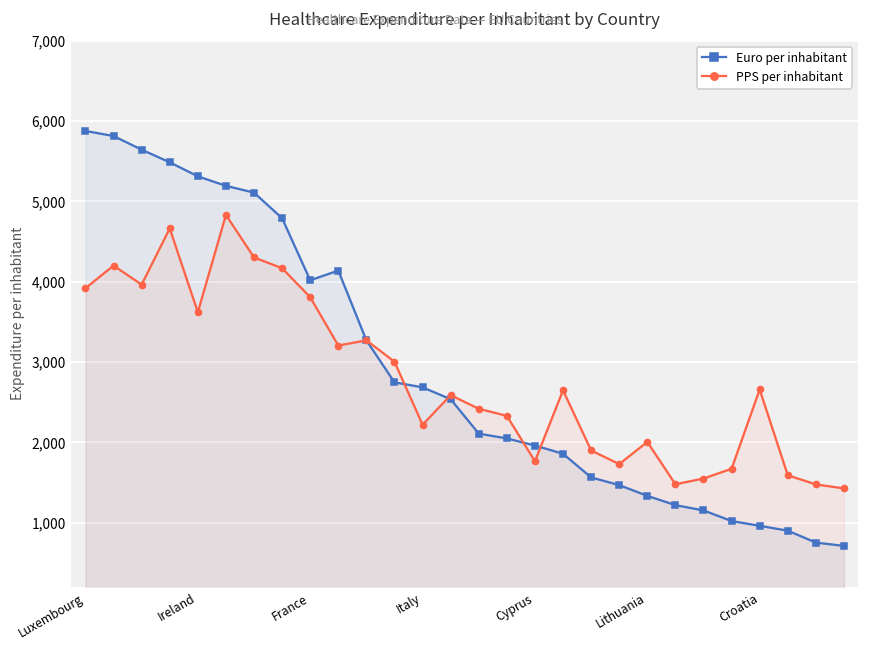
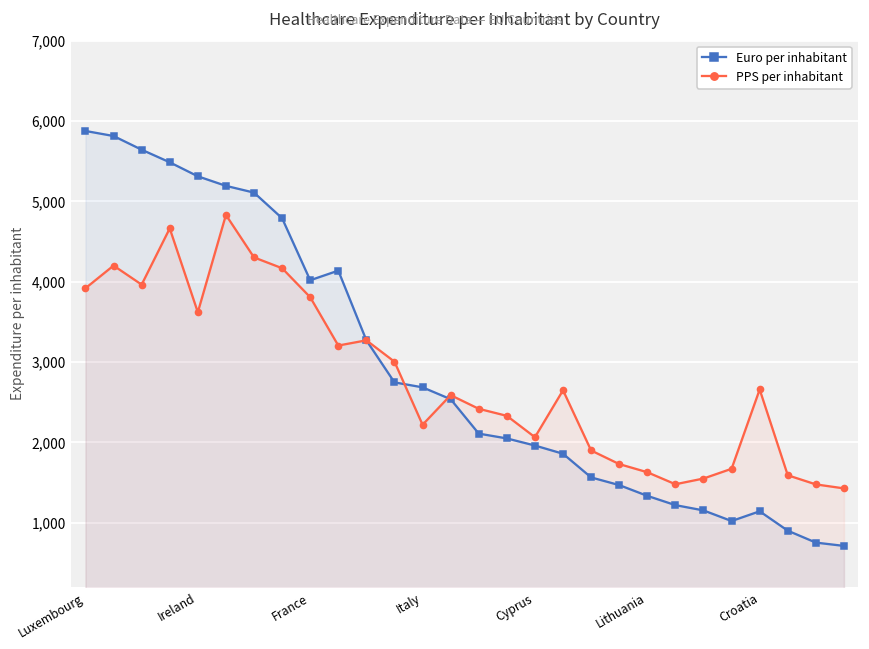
PPS per inhabitant, Cyprus: 1,800 -> 2,100
PPS per inhabitant, Lithuania: 2,000 -> 1,600
Euro per inhabitant, Croatia: 1,000 -> 1,100
